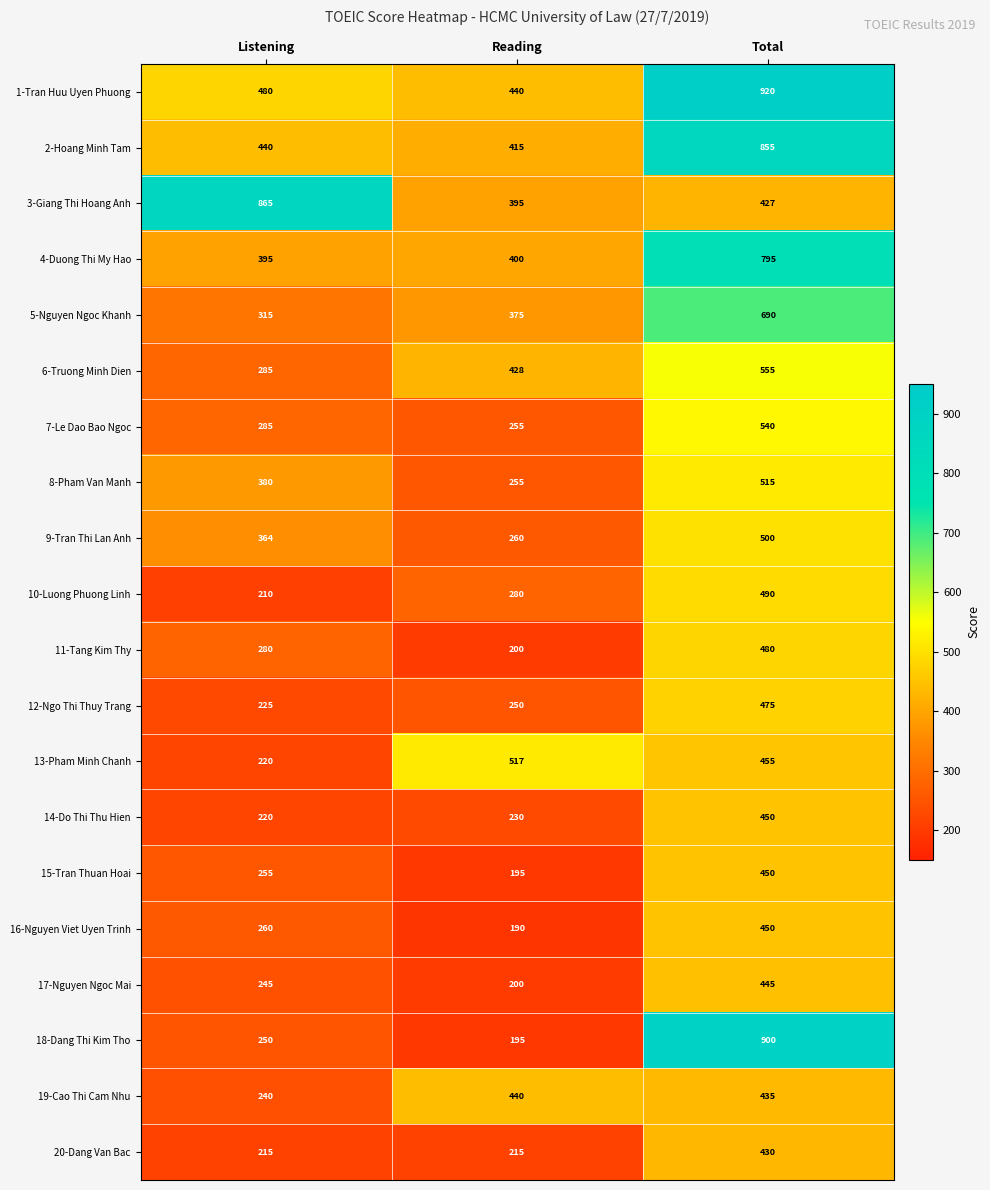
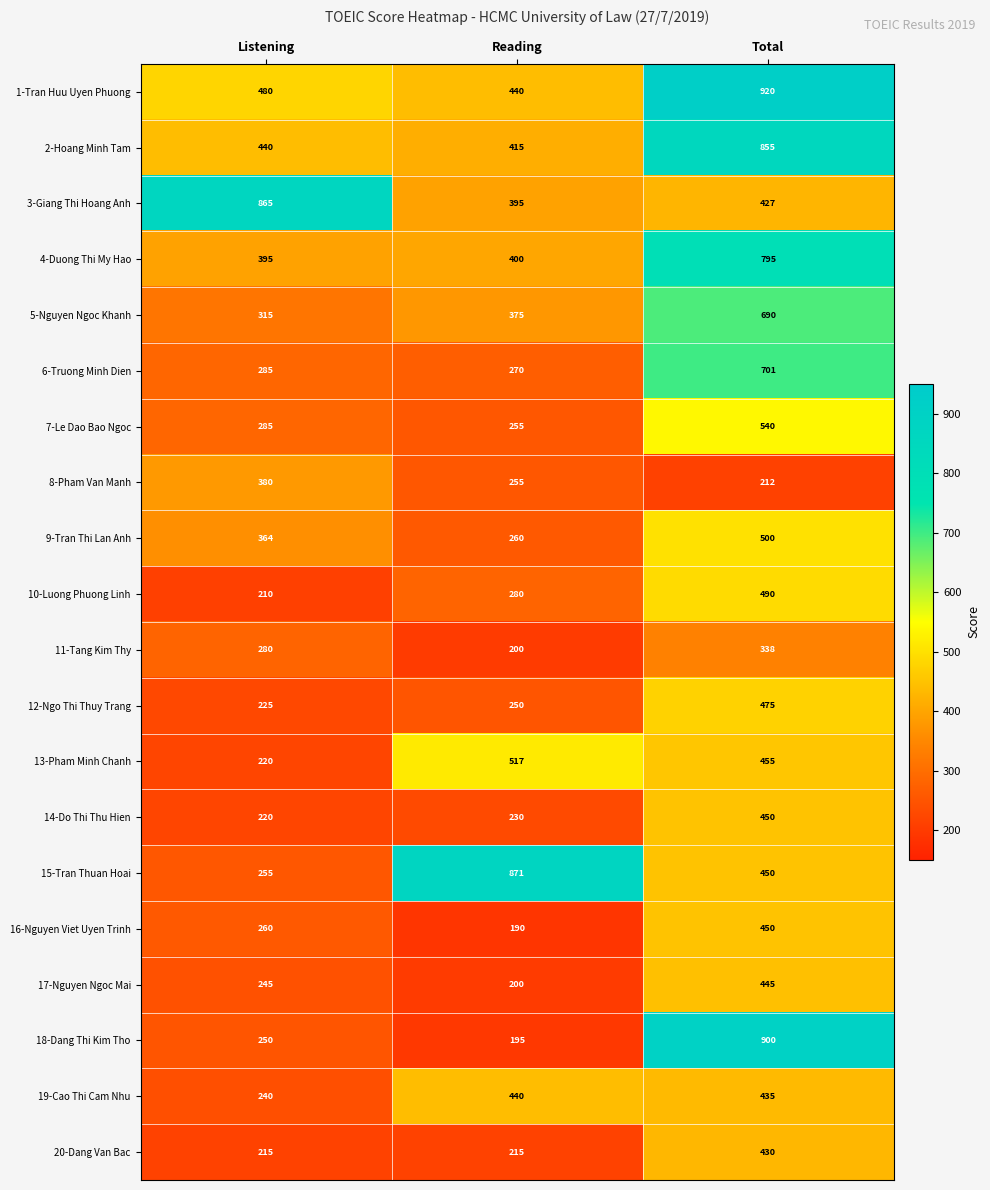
6-Truong Minh Dien, Reading: 428 -> 270
6-Truong Minh Dien, Total: 555 -> 701
8-Pham Van Manh, Total: 515 -> 212
11-Tang Kim Thy, Total: 480 -> 338
15-Tran Thuan Hoai, Reading: 195 -> 871
